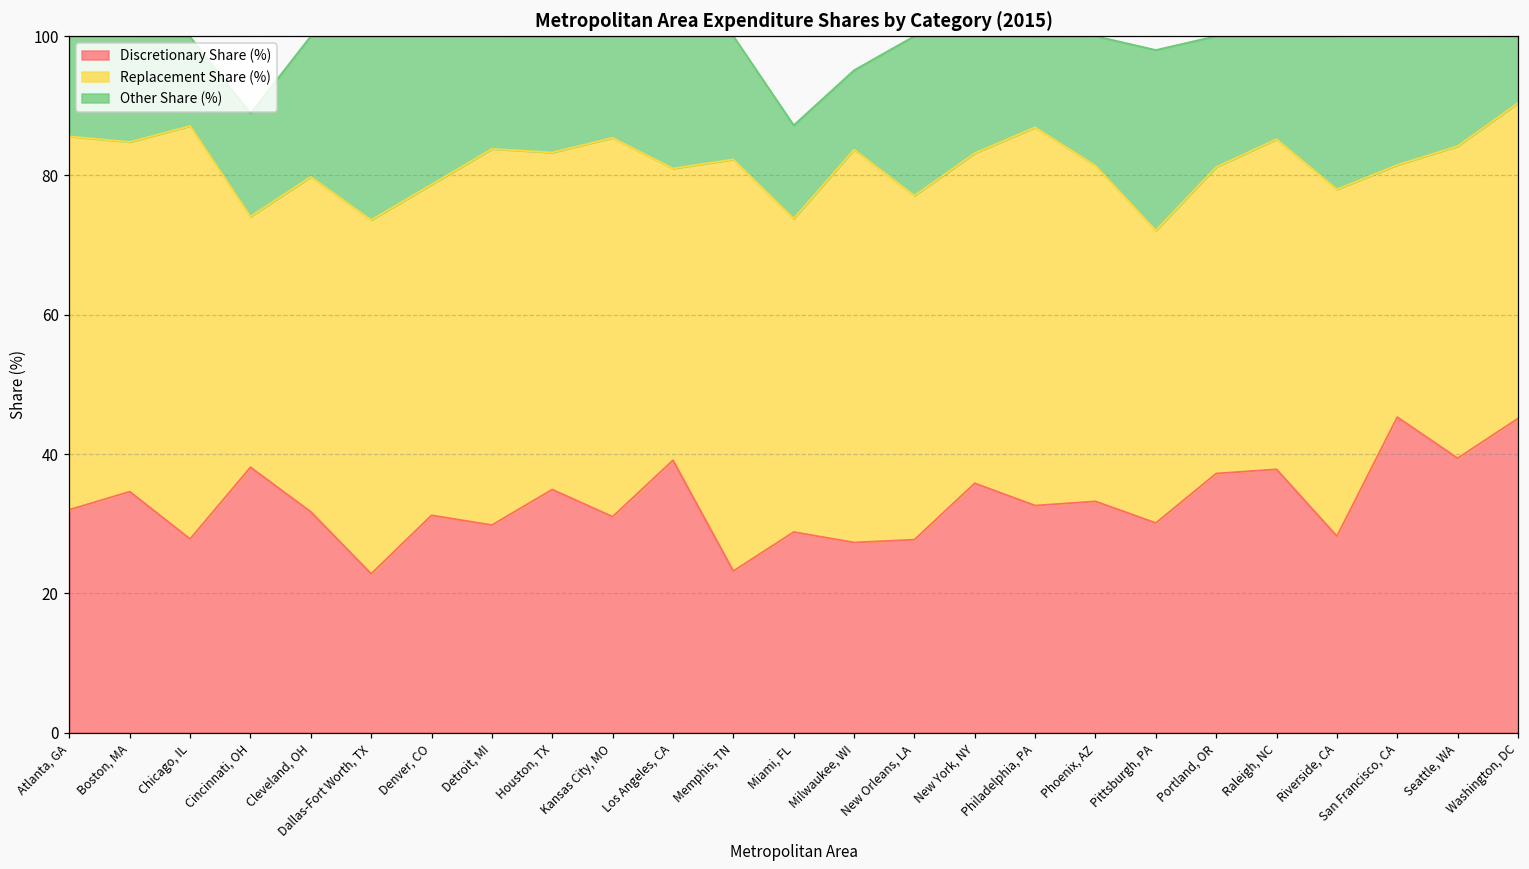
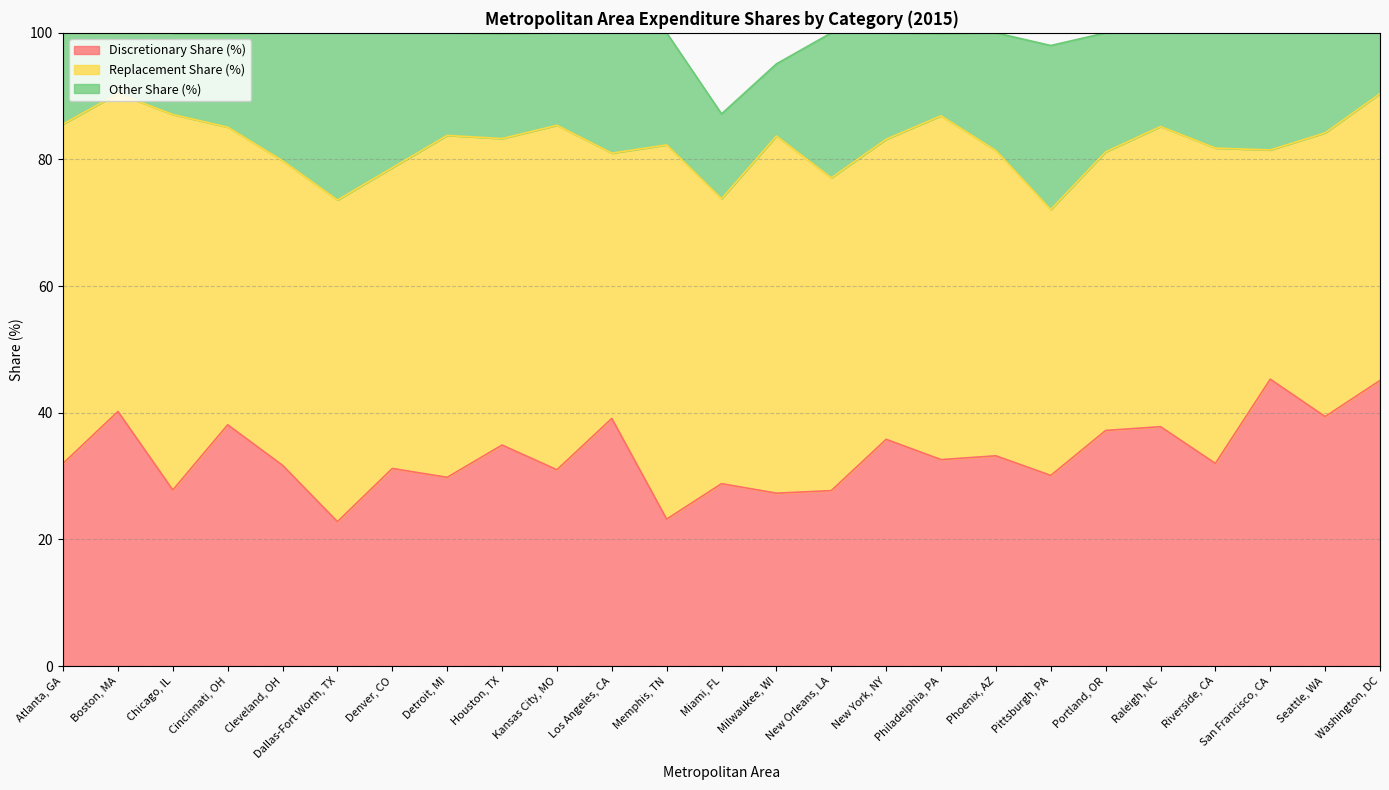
Discretionary Share (%), Boston, MA: 35 -> 40
Replacement Share (%), Cincinnati, OH: 36 -> 47
Discretionary Share (%), Riverside, CA: 28 -> 32
